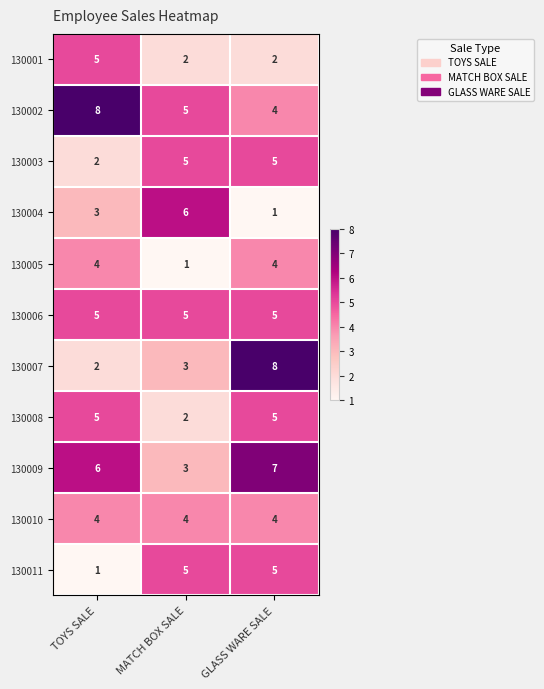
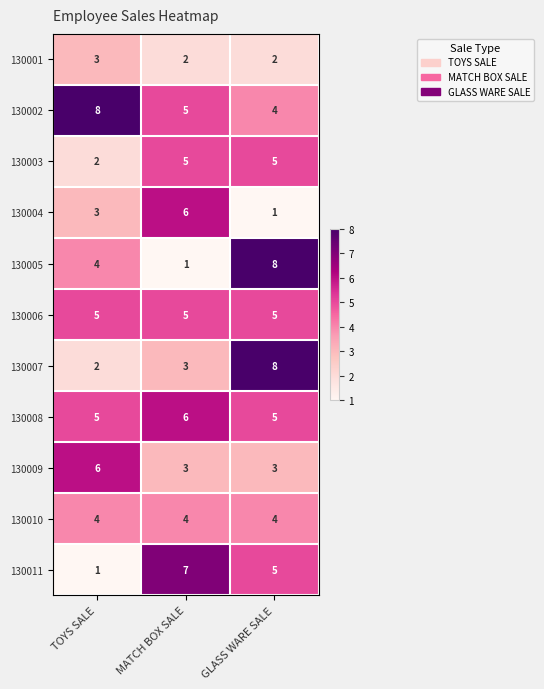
130001, TOYS SALE: 5 -> 3
130005, GLASS WARE SALE: 4 -> 8
130008, MATCH BOX SALE: 2 -> 6
130009, GLASS WARE SALE: 7 -> 3
130011, MATCH BOX SALE: 5 -> 7
